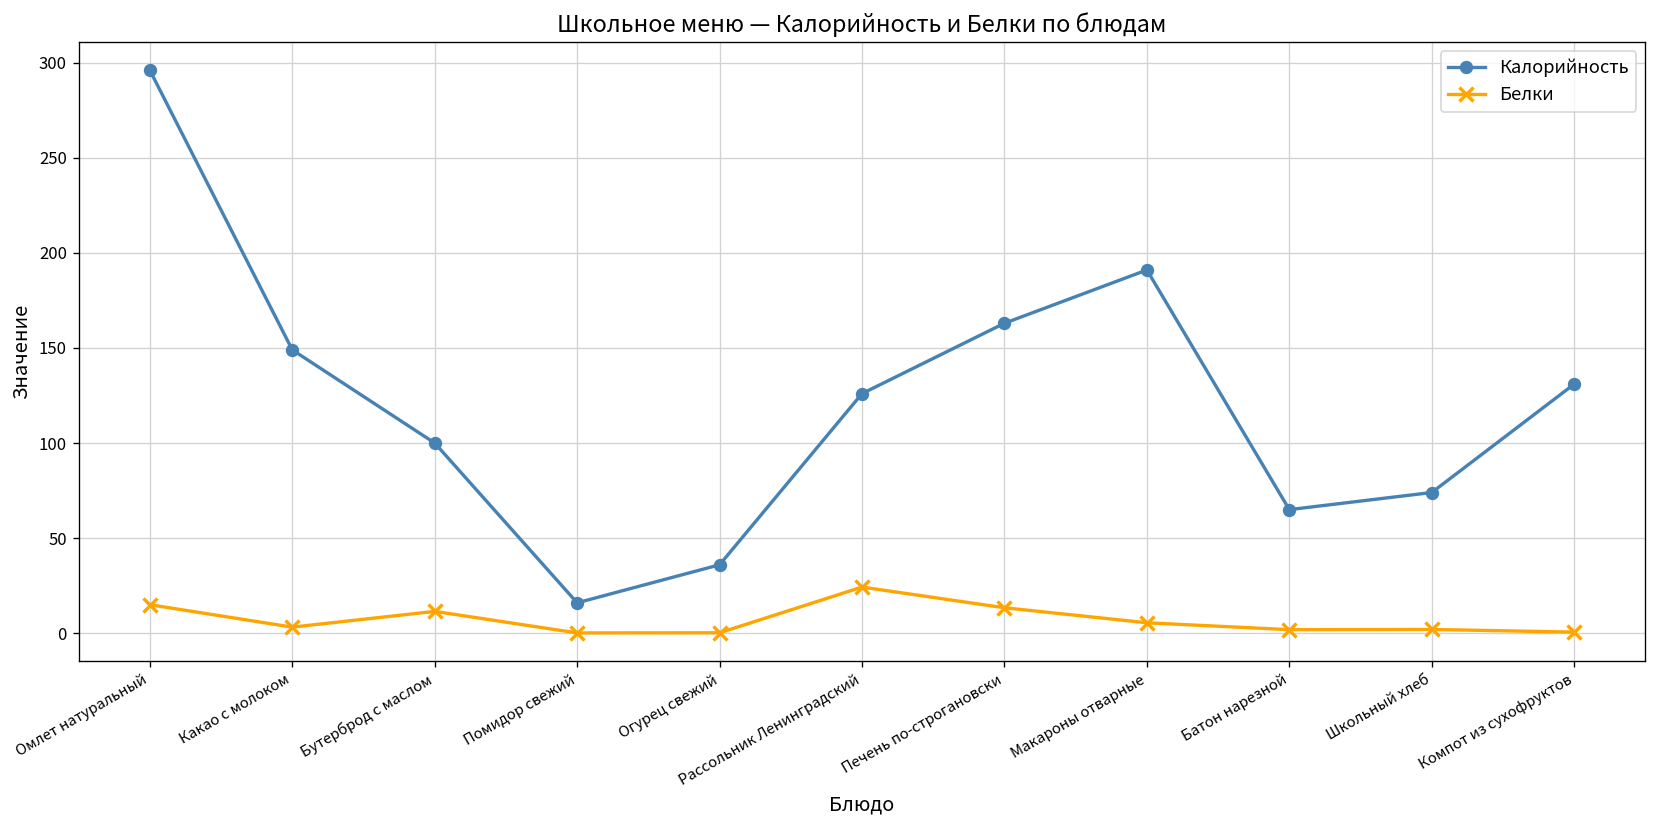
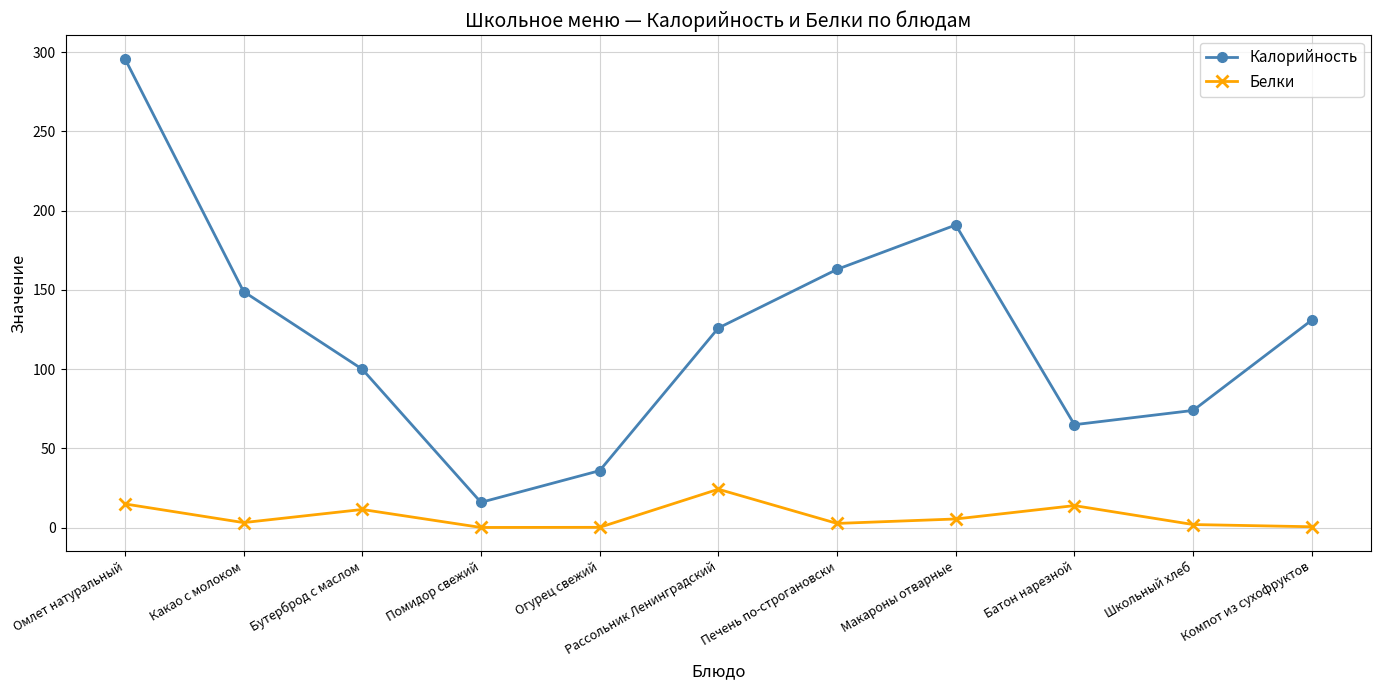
Белки, Печень по-строгановски: 13 -> 3
Белки, Батон нарезной: 2 -> 14
